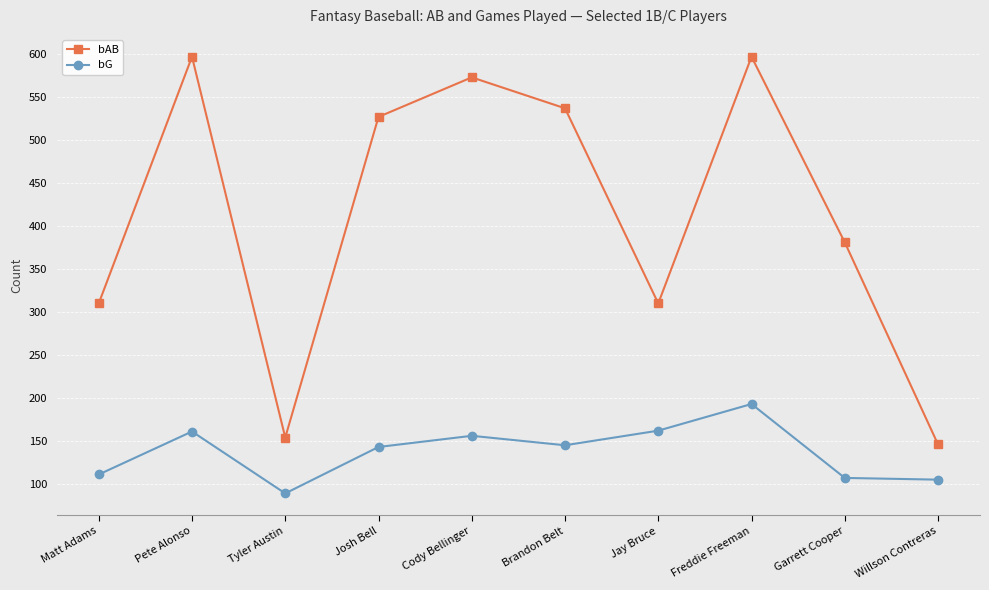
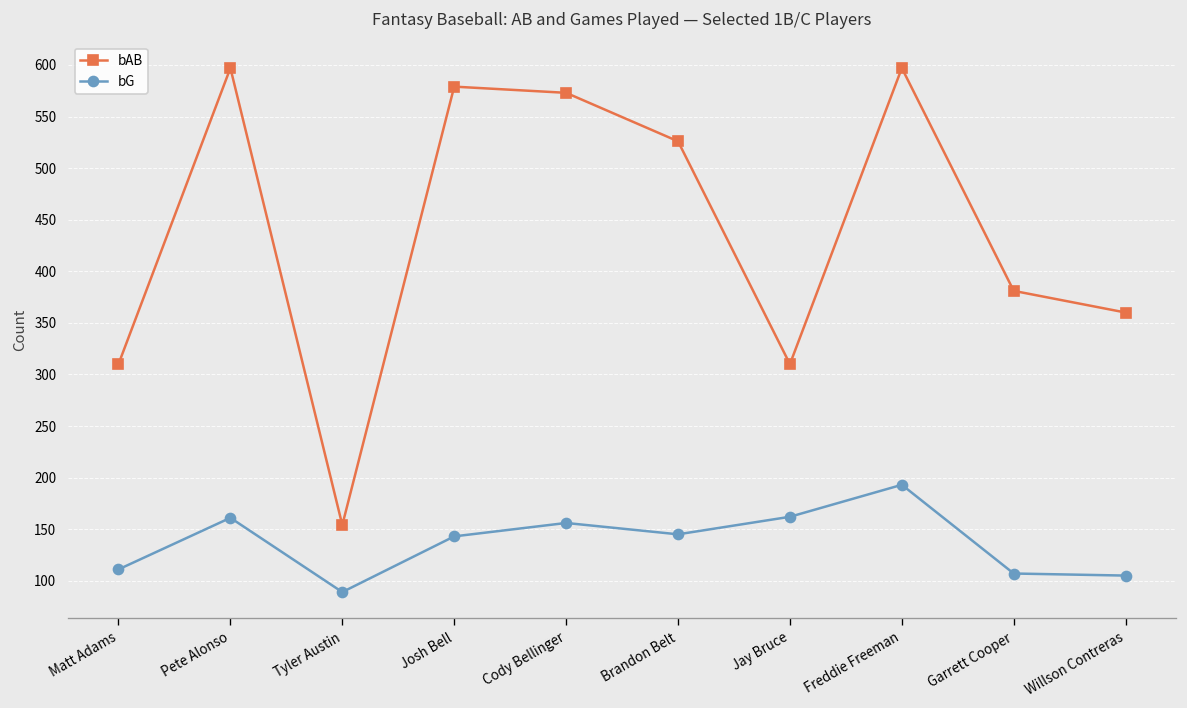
bAB, Josh Bell: 530 -> 580
bAB, Brandon Belt: 540 -> 530
bAB, Willson Contreras: 150 -> 360
